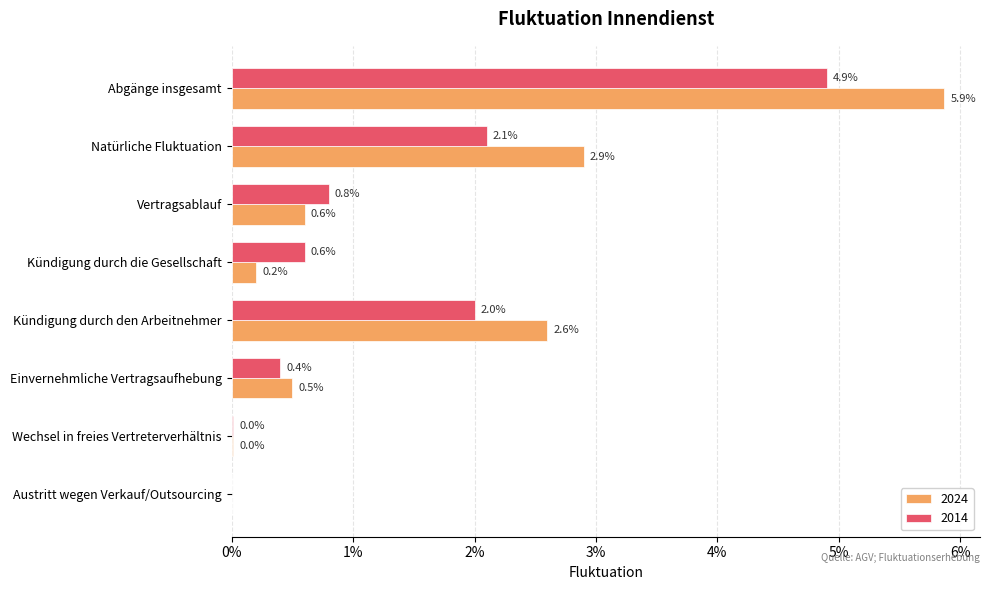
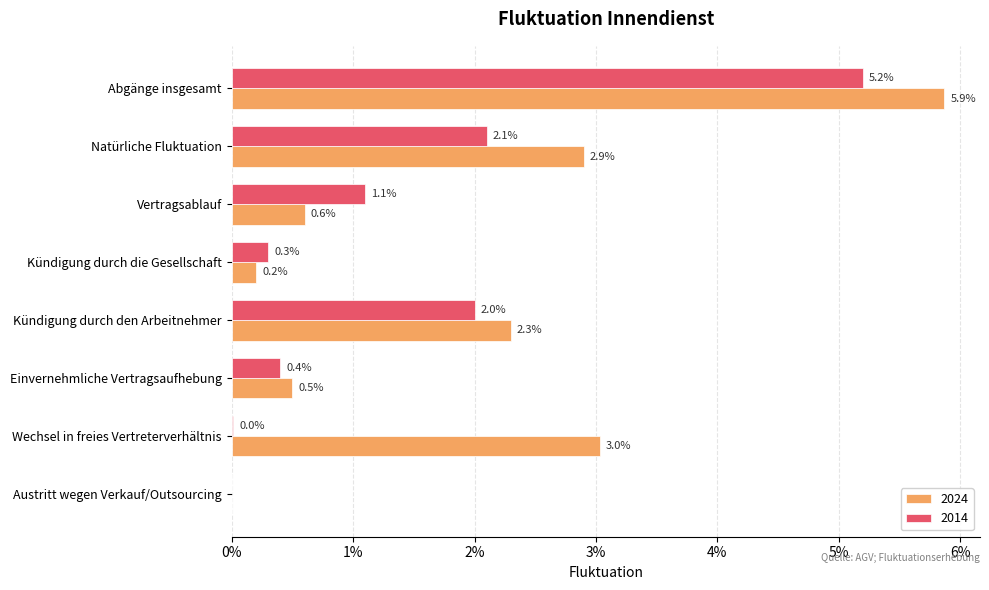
2014, Abgänge insgesamt: 4.9% -> 5.2%
2014, Vertragsablauf: 0.8% -> 1.1%
2014, Kündigung durch die Gesellschaft: 0.6% -> 0.3%
2024, Kündigung durch den Arbeitnehmer: 2.6% -> 2.3%
2024, Wechsel in freies Vertreterverhältnis: 0.0% -> 3.0%
